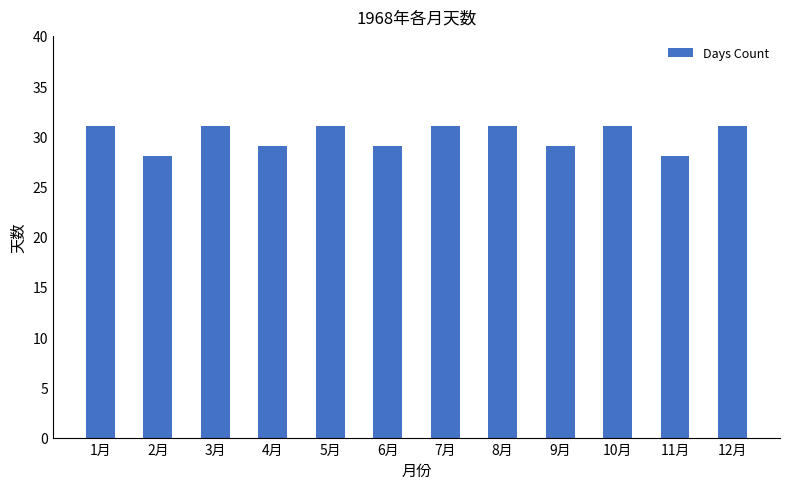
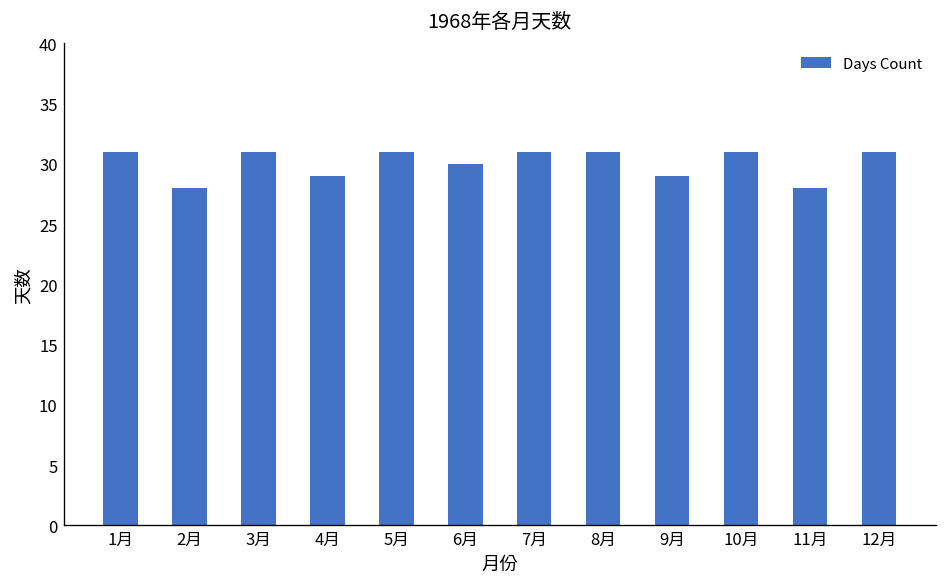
6月: 29 -> 30
